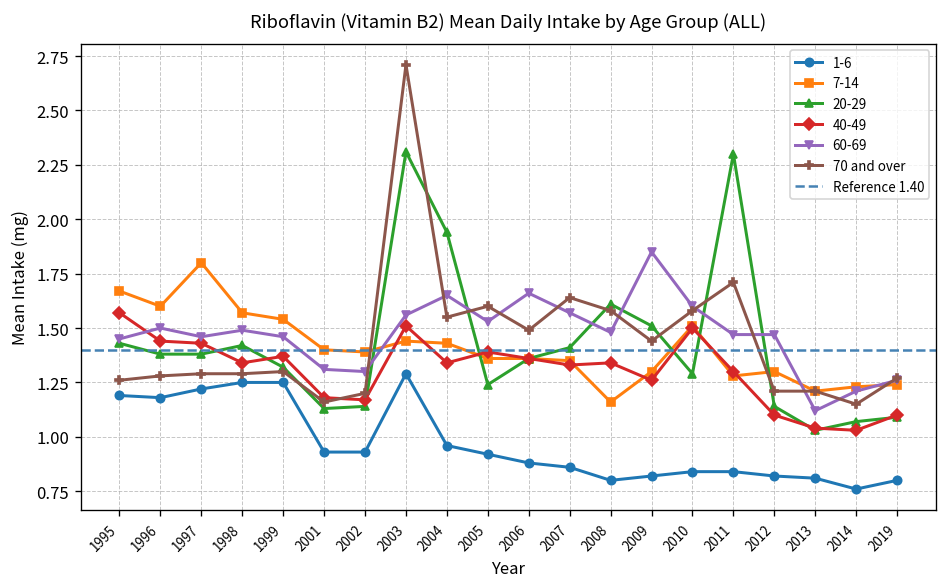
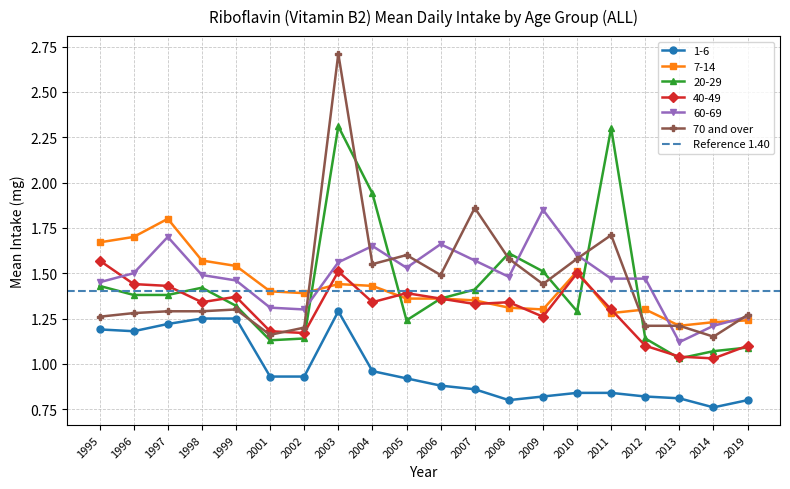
7-14, 1996: 1.6 -> 1.7
60-69, 1997: 1.46 -> 1.70
70 and over, 2007: 1.64 -> 1.86
7-14, 2008: 1.16 -> 1.31
